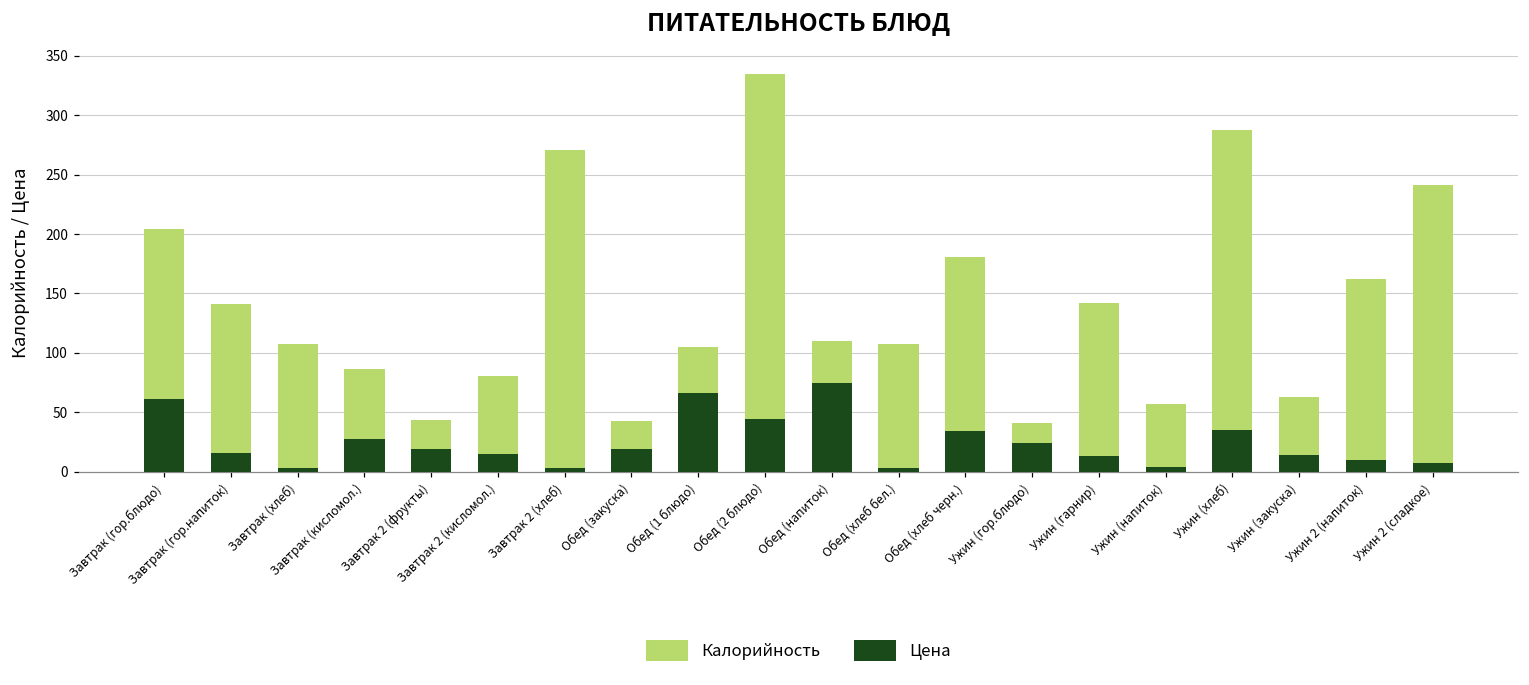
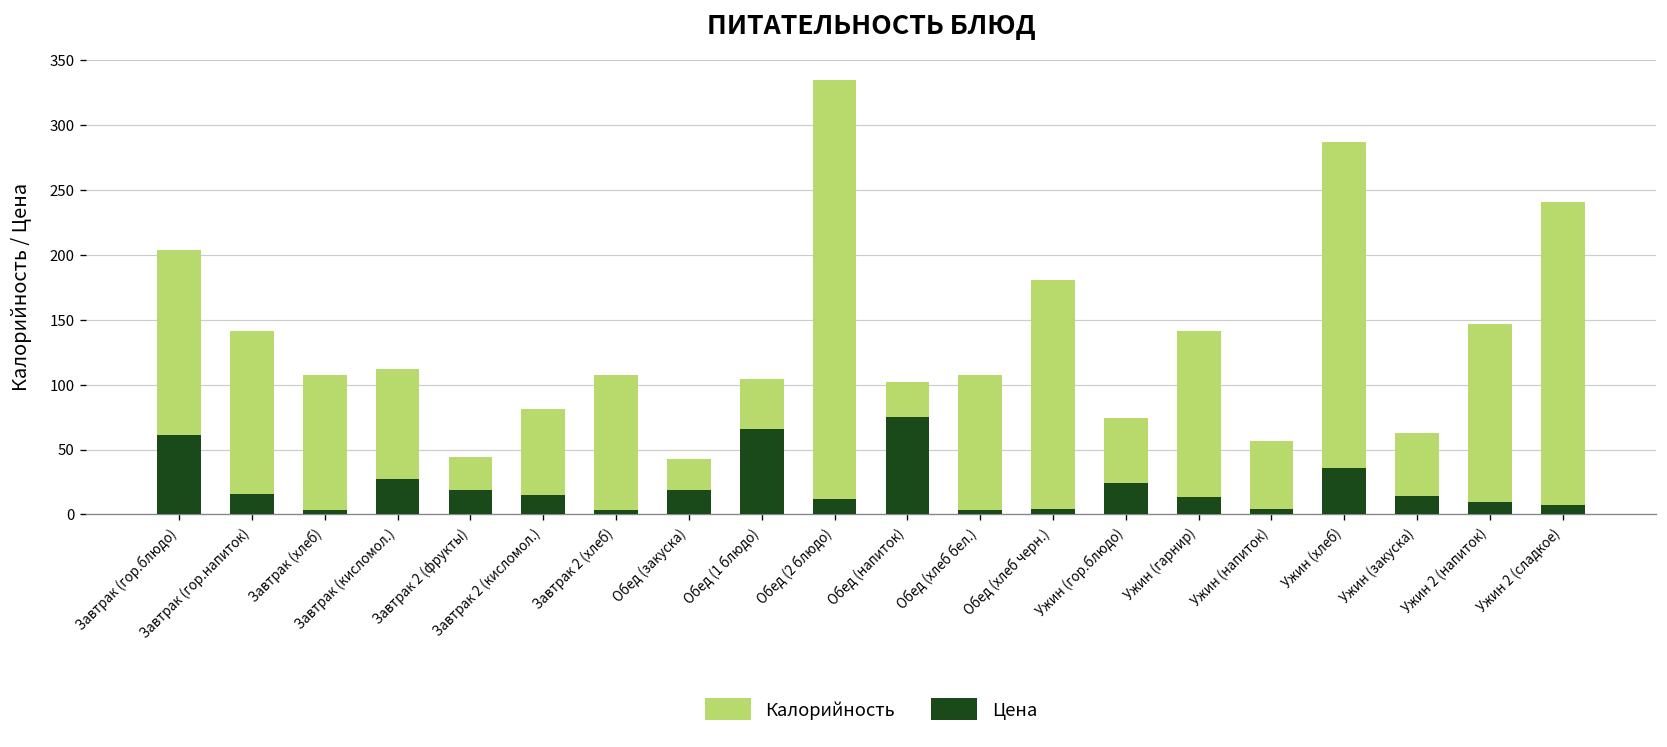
Калорийность, Завтрак (кисломол.): 86 -> 113
Калорийность, Завтрак 2 (хлеб): 270 -> 107
Цена, Обед (2 блюдо): 45 -> 12
Калорийность, Обед (напиток): 110 -> 102
Цена, Обед (хлеб черн.): 34 -> 4
Калорийность, Ужин (гор.блюдо): 41 -> 74
Калорийность, Ужин 2 (напиток): 162 -> 147
